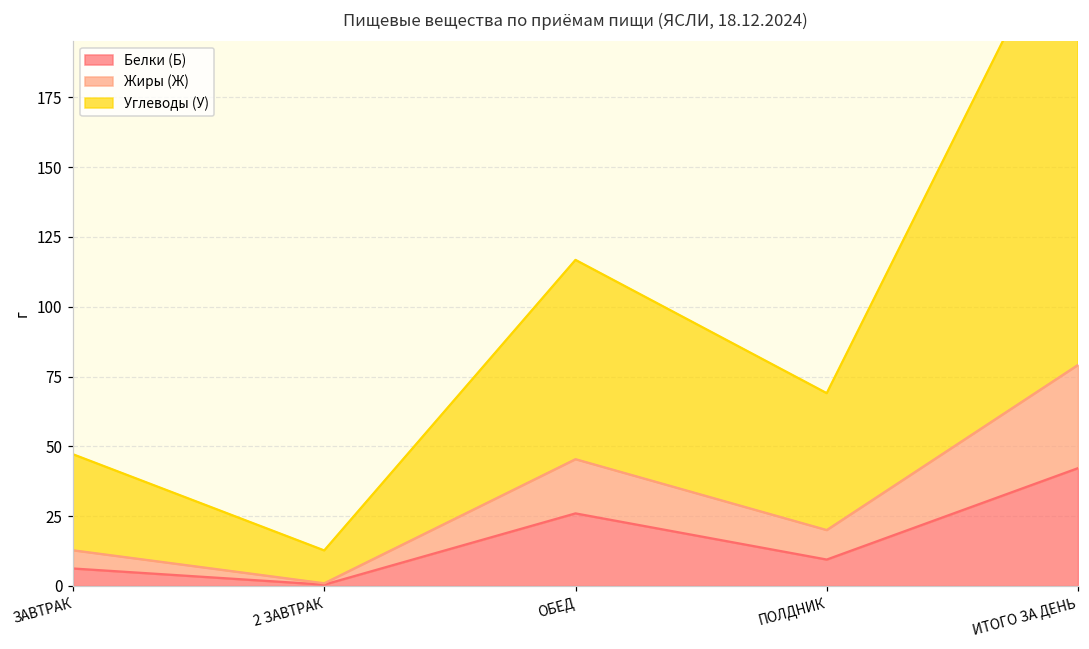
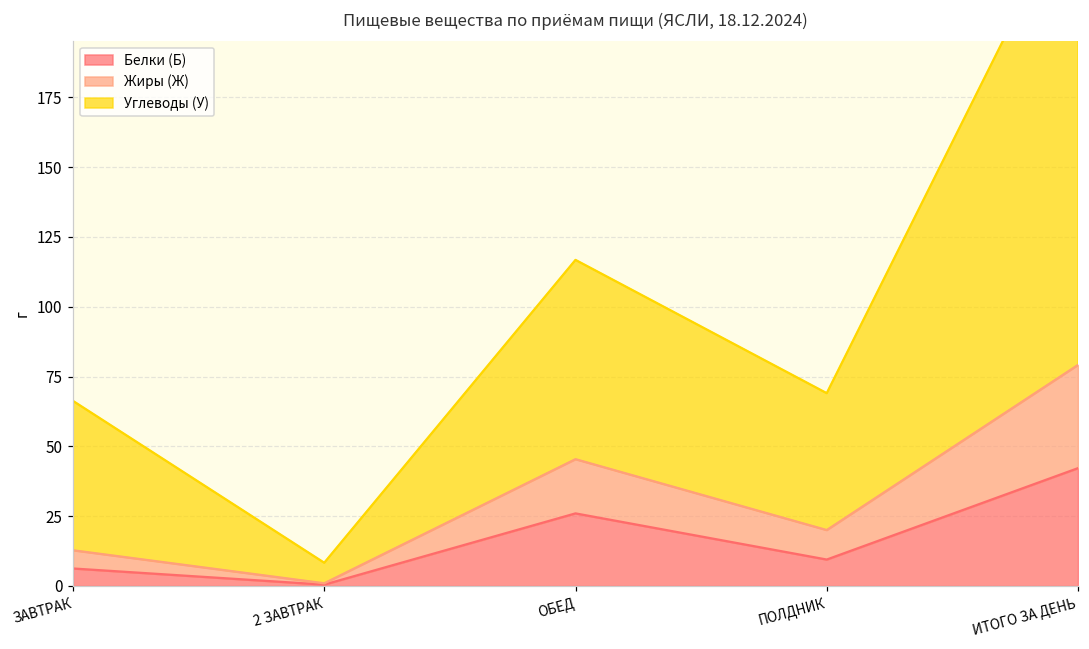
Углеводы (У), ЗАВТРАК: 34 -> 53
Углеводы (У), 2 ЗАВТРАК: 12 -> 7
